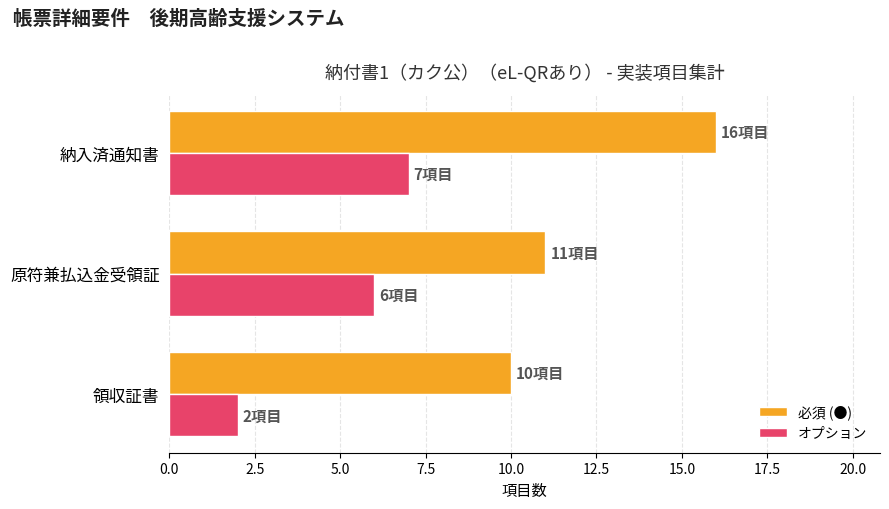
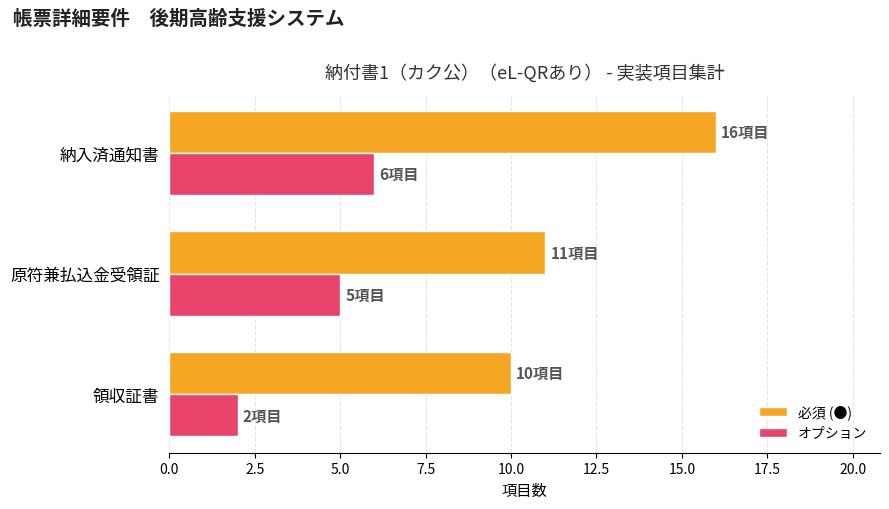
オプション, 納入済通知書: 7 -> 6
オプション, 原符兼払込金受領証: 6 -> 5
